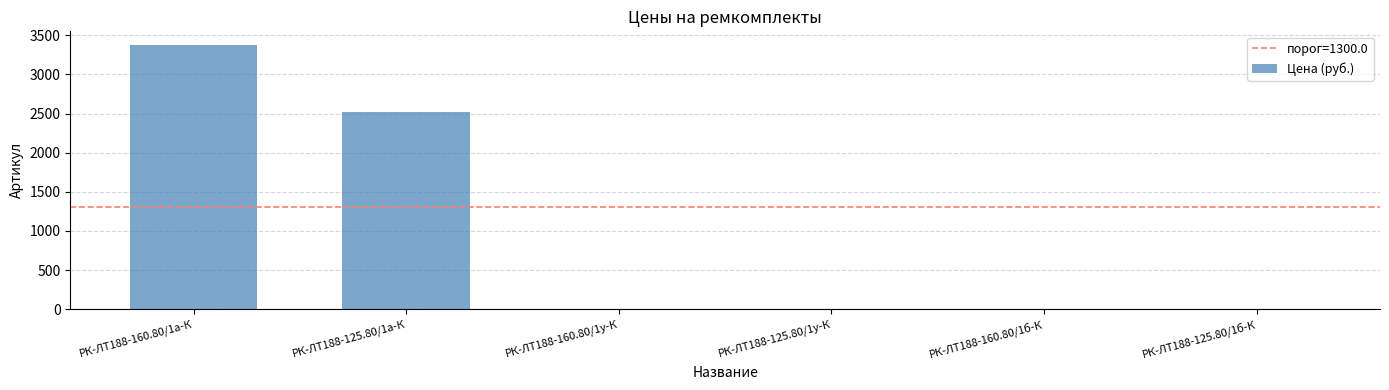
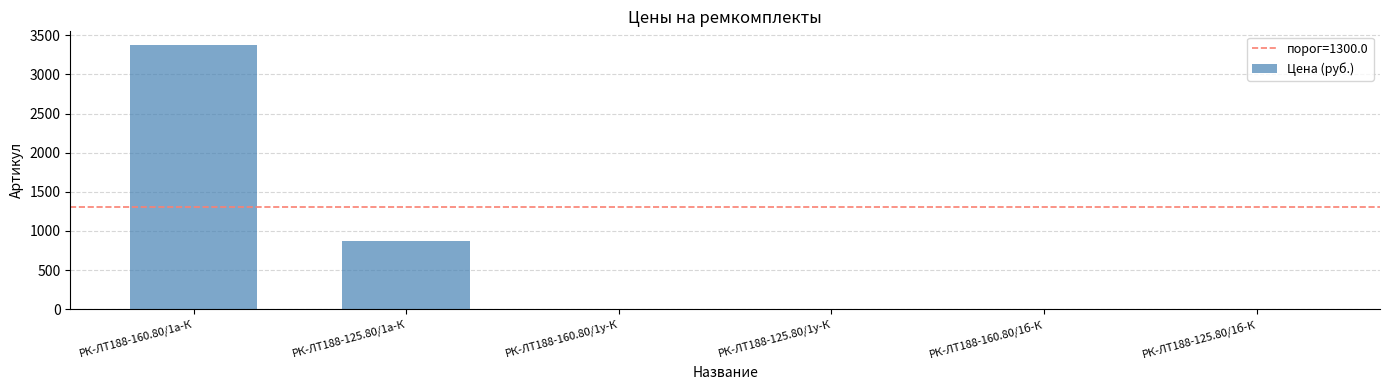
РК-ЛТ188-125.80/1а-К: 2500 -> 900
